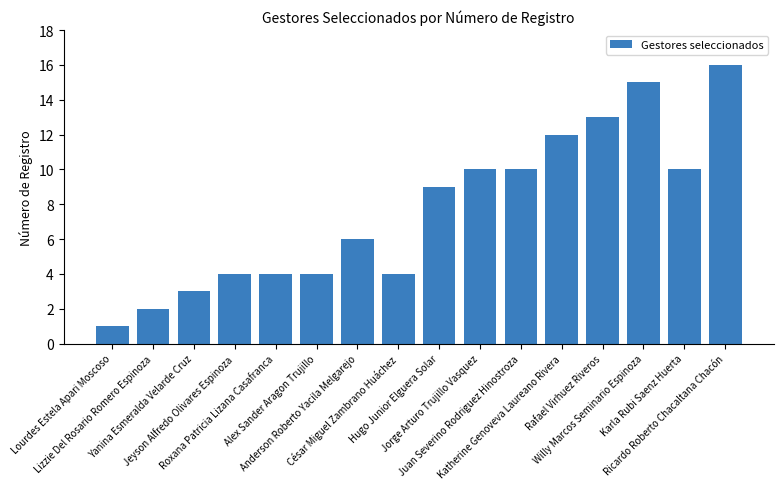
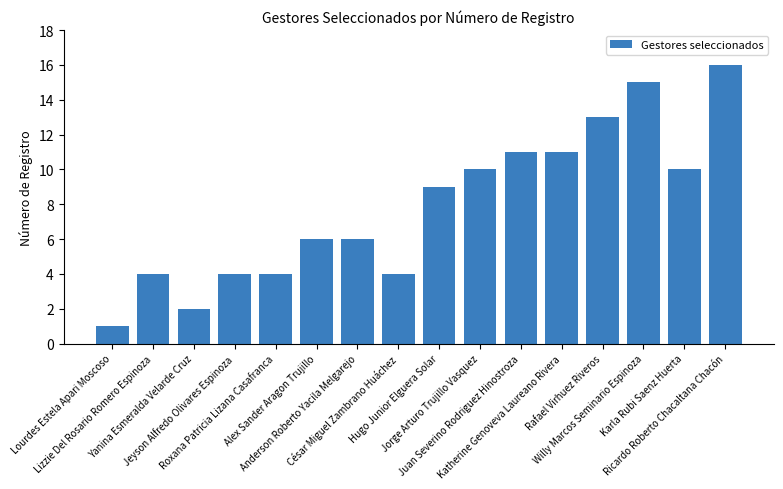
Lizzie Del Rosario Romero Espinoza: 2 -> 4
Yanina Esmeralda Velarde Cruz: 3 -> 2
Alex Sander Aragon Trujillo: 4 -> 6
Juan Severino Rodriguez Hinostroza: 10 -> 11
Katherine Genoveva Laureano Rivera: 12 -> 11
